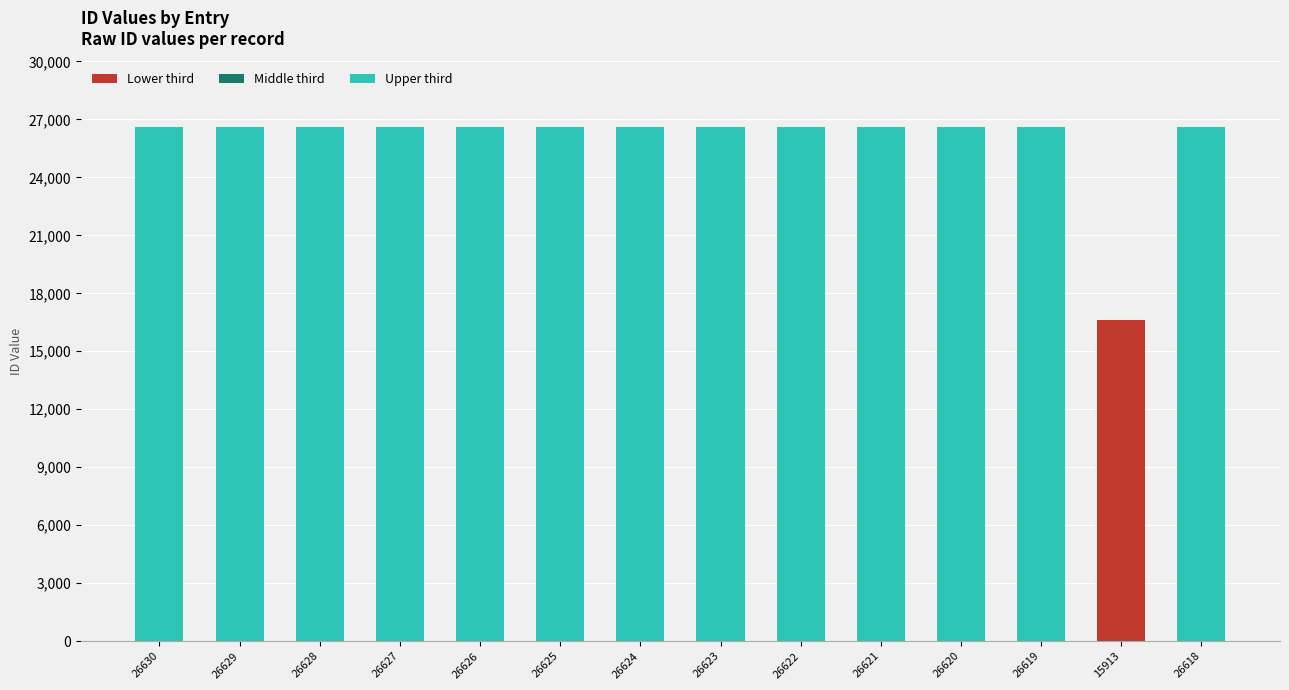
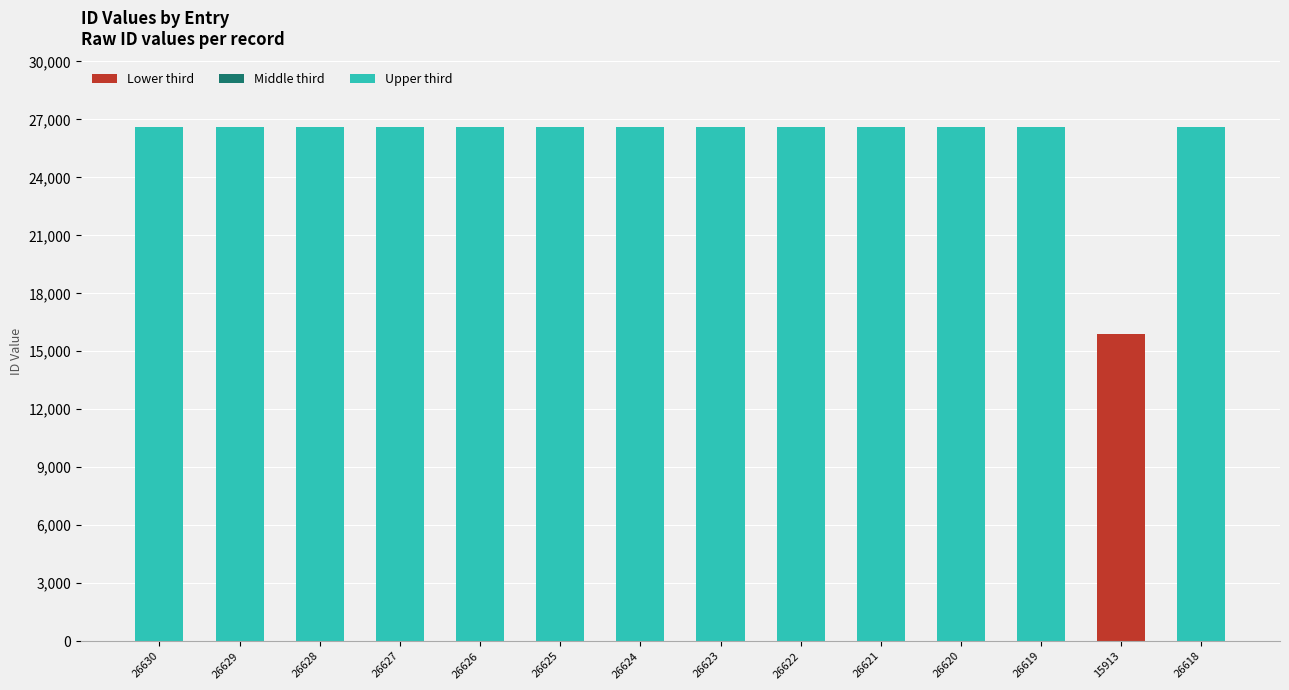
Lower third, 15913: 16,600 -> 15,900
